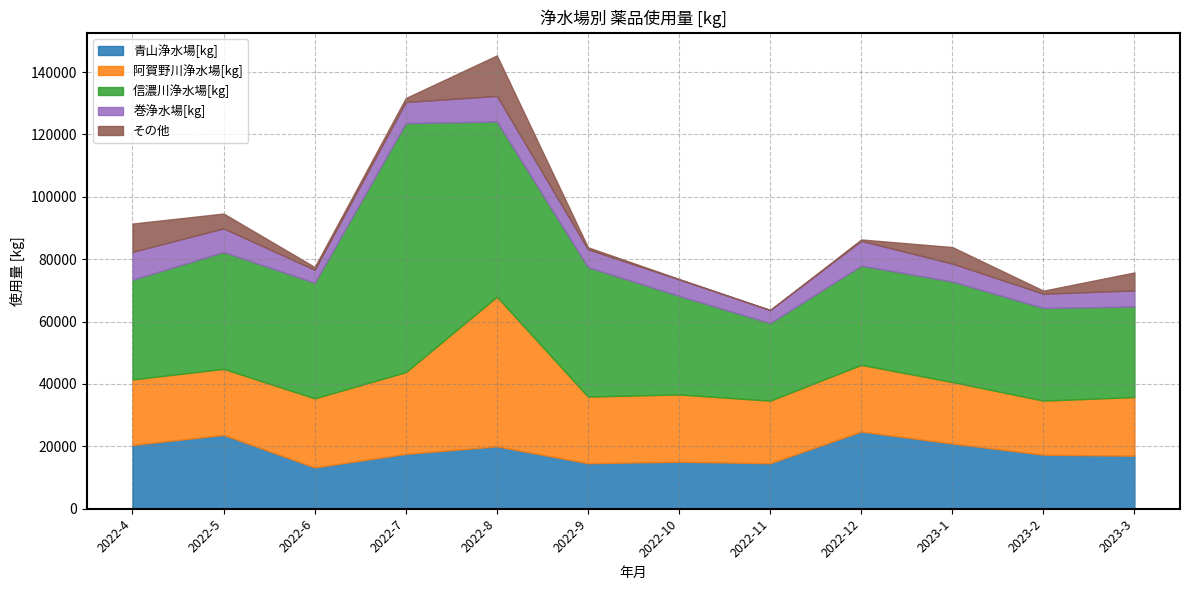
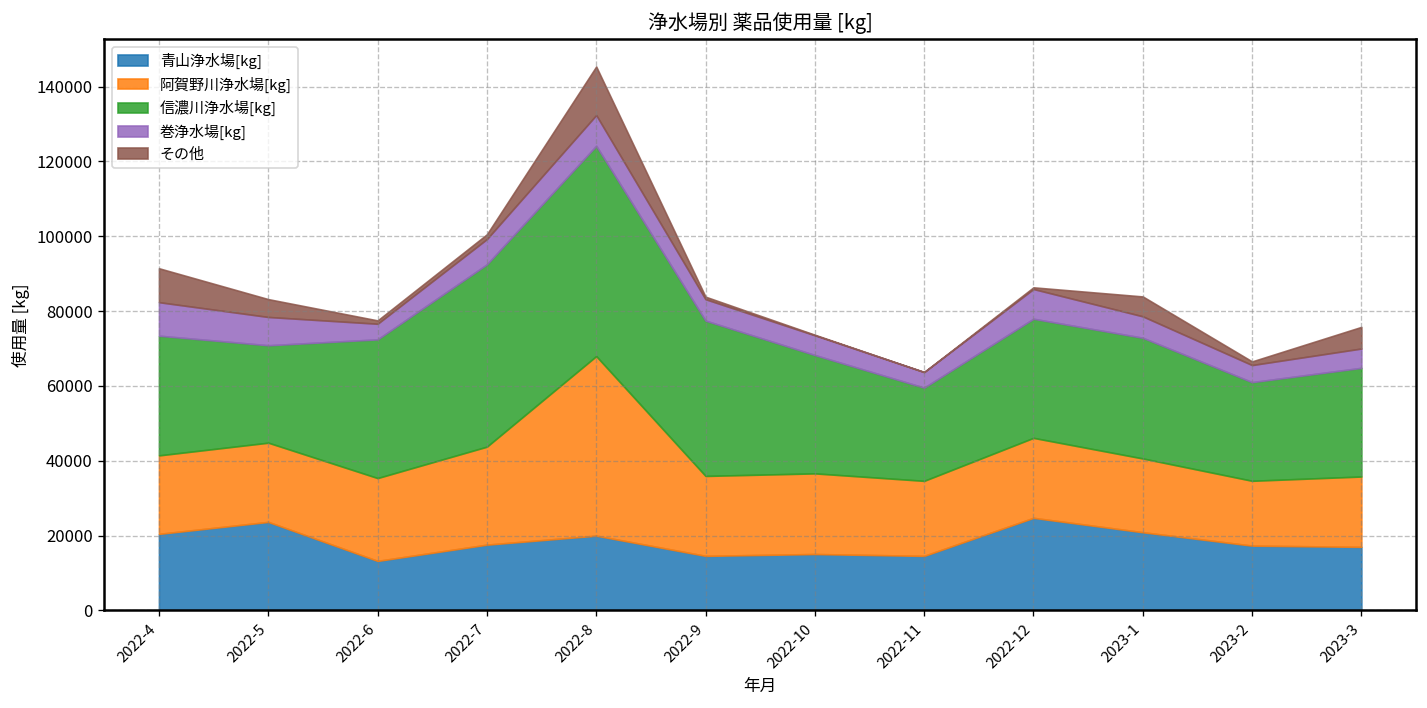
信濃川浄水場[kg], 2022-5: 37000 -> 26000
信濃川浄水場[kg], 2022-7: 80000 -> 49000
信濃川浄水場[kg], 2023-2: 30000 -> 26000
